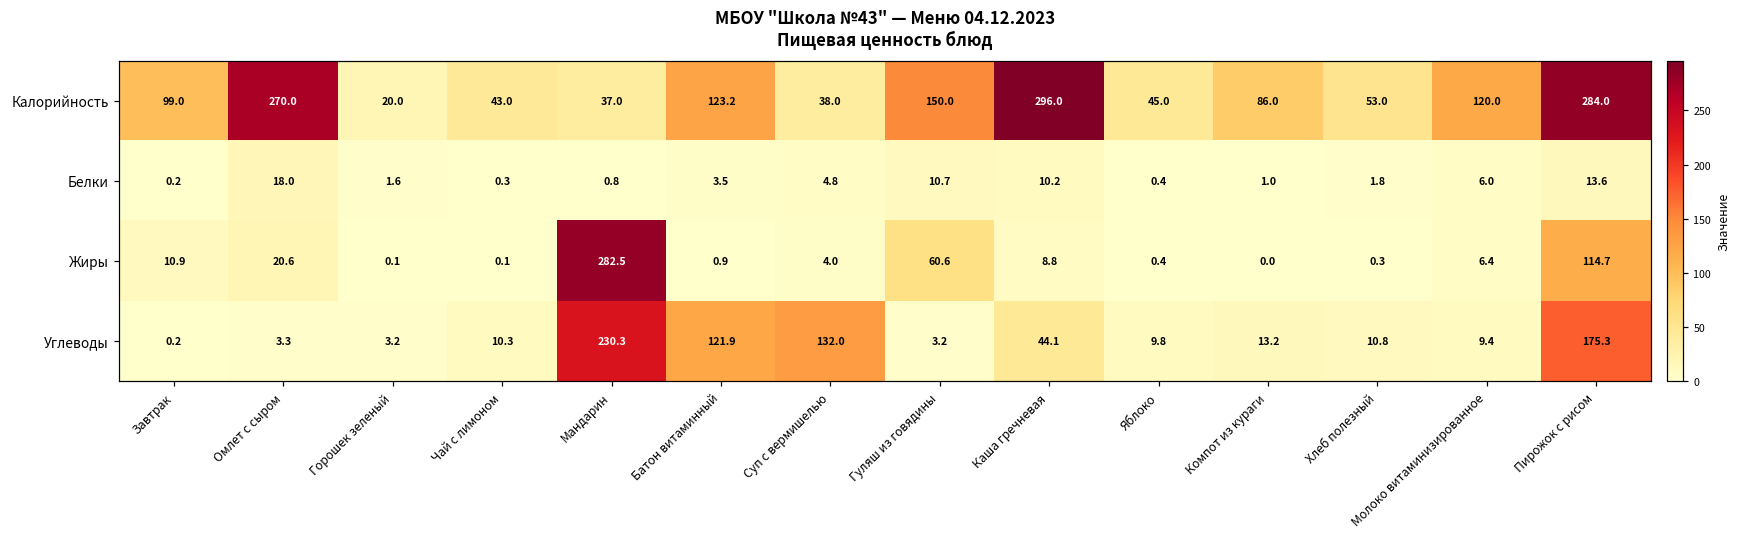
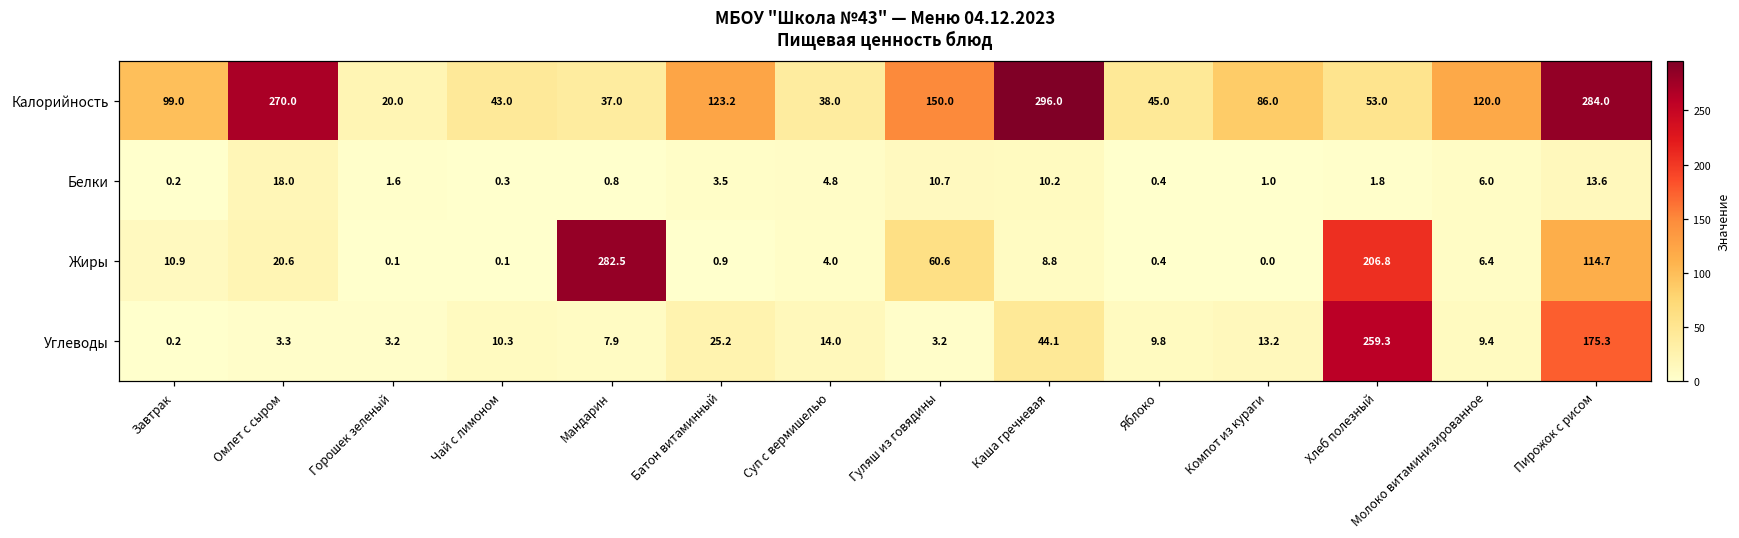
Жиры, Хлеб полезный: 0.3 -> 206.8
Углеводы, Мандарин: 230.3 -> 7.9
Углеводы, Батон витаминный: 121.9 -> 25.2
Углеводы, Суп с вермишелью: 132.0 -> 14.0
Углеводы, Хлеб полезный: 10.8 -> 259.3
